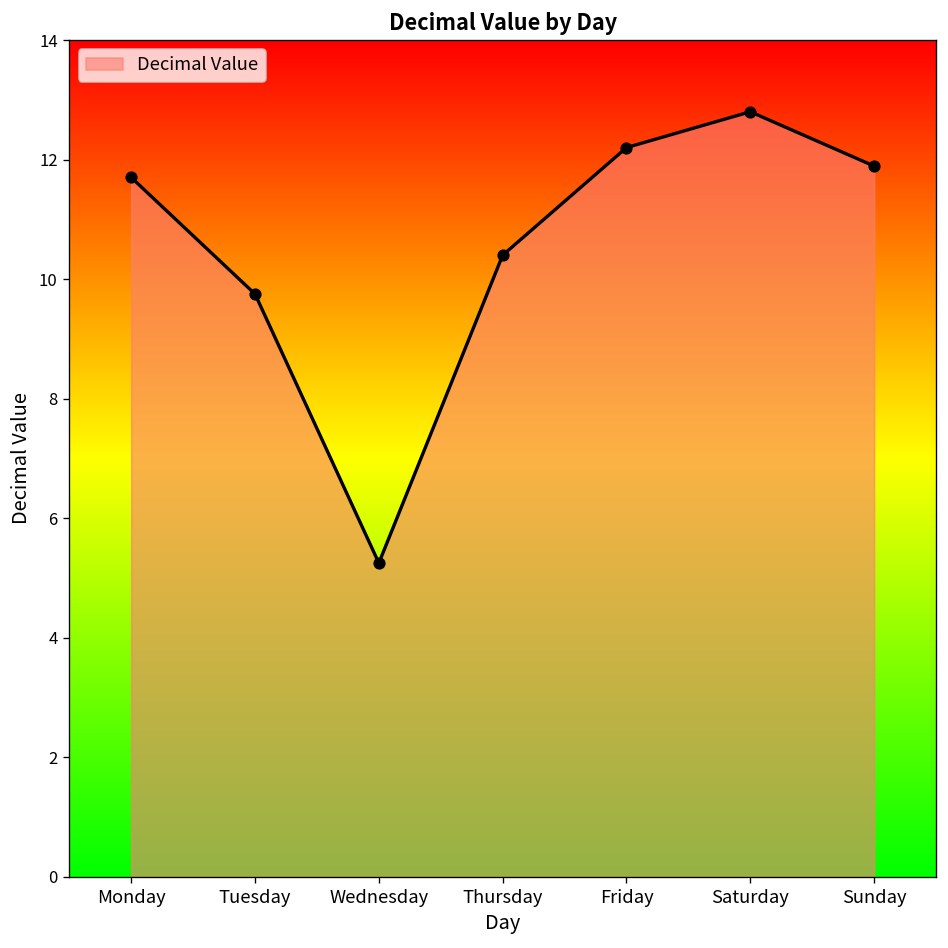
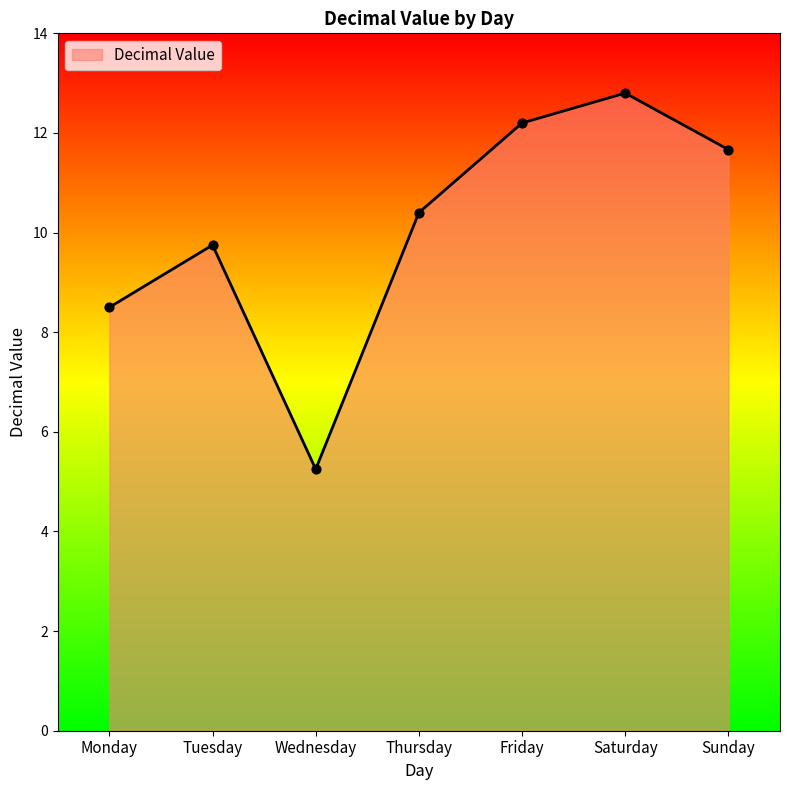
Monday: 11.7 -> 8.5
Sunday: 11.9 -> 11.7
